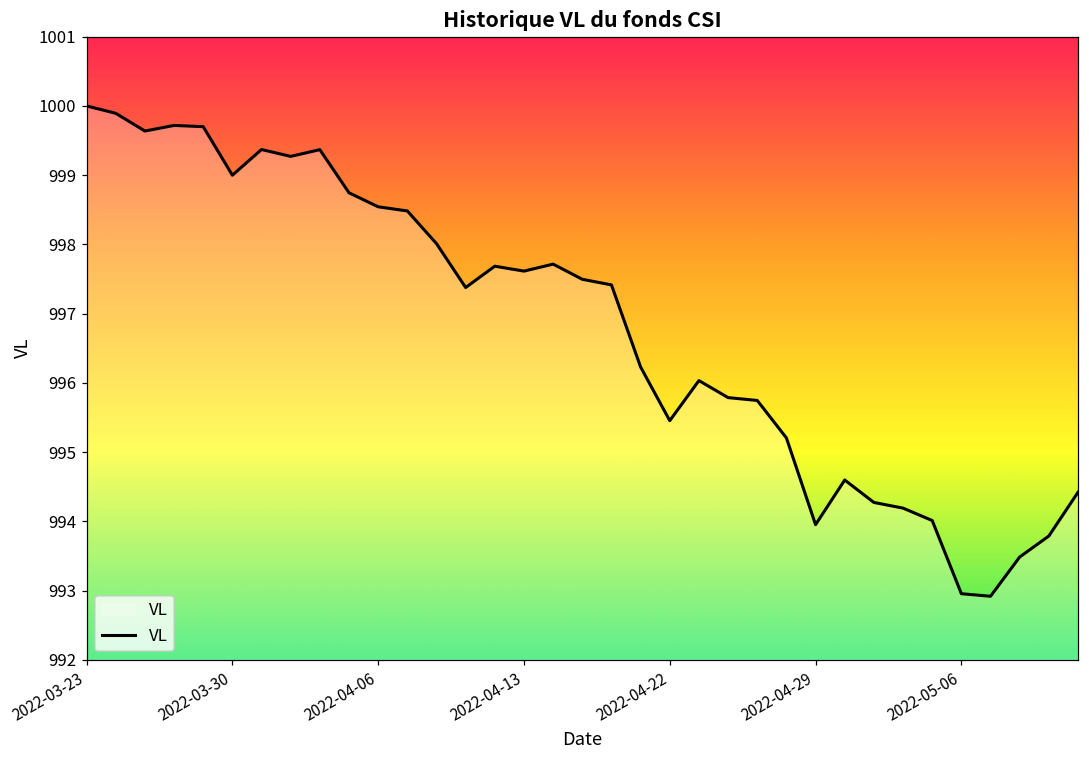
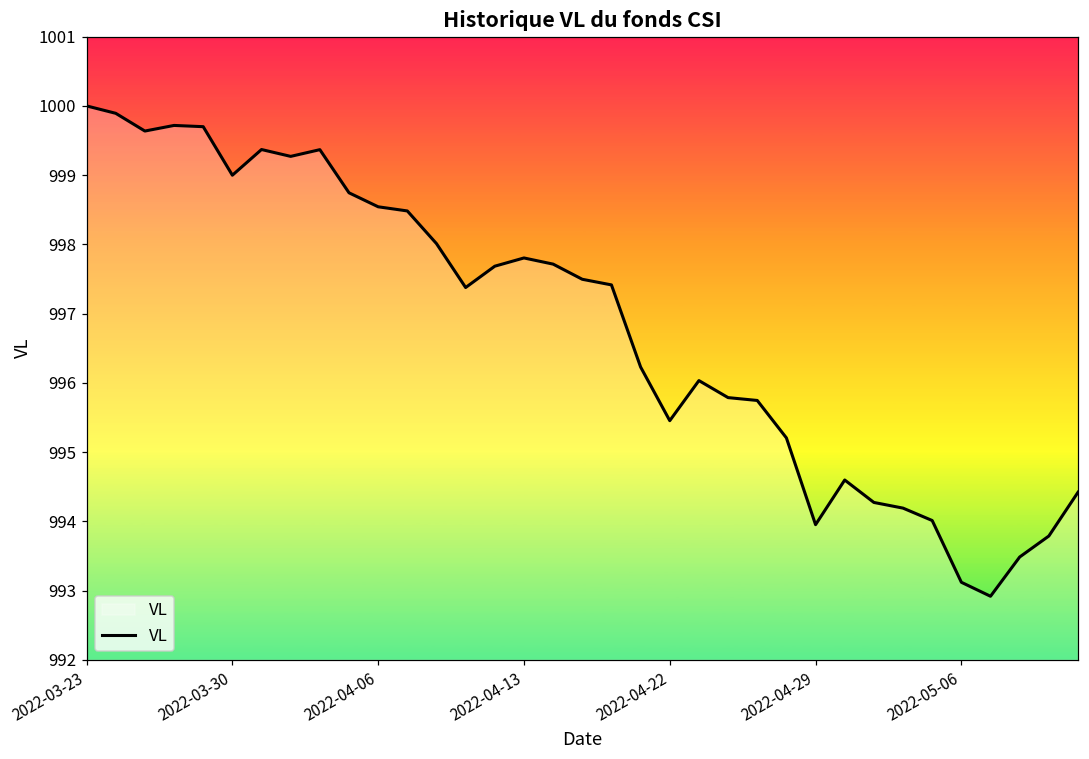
2022-04-13: 997.6 -> 997.8
2022-05-06: 993.0 -> 993.1
